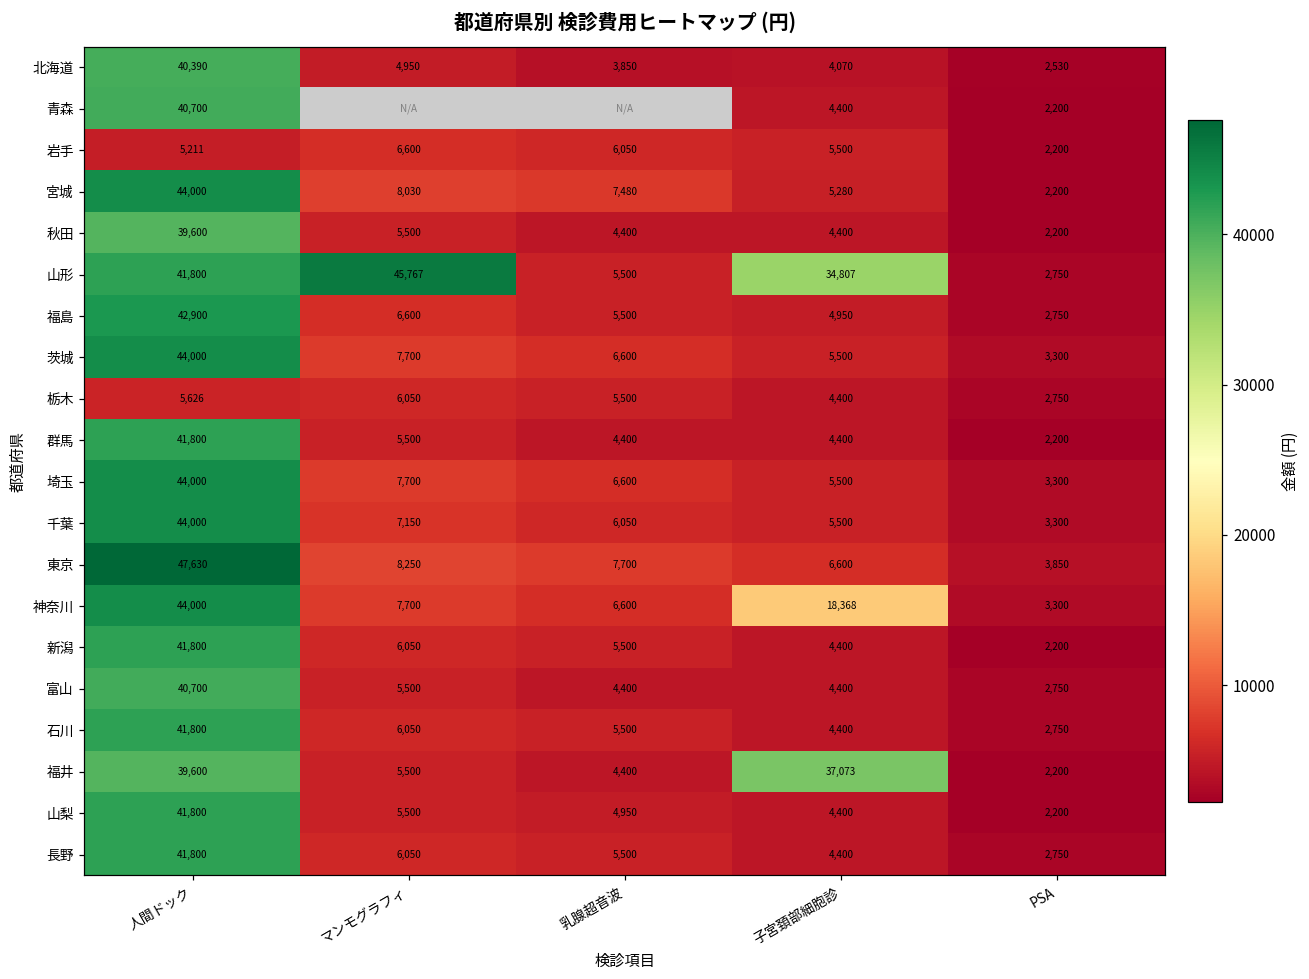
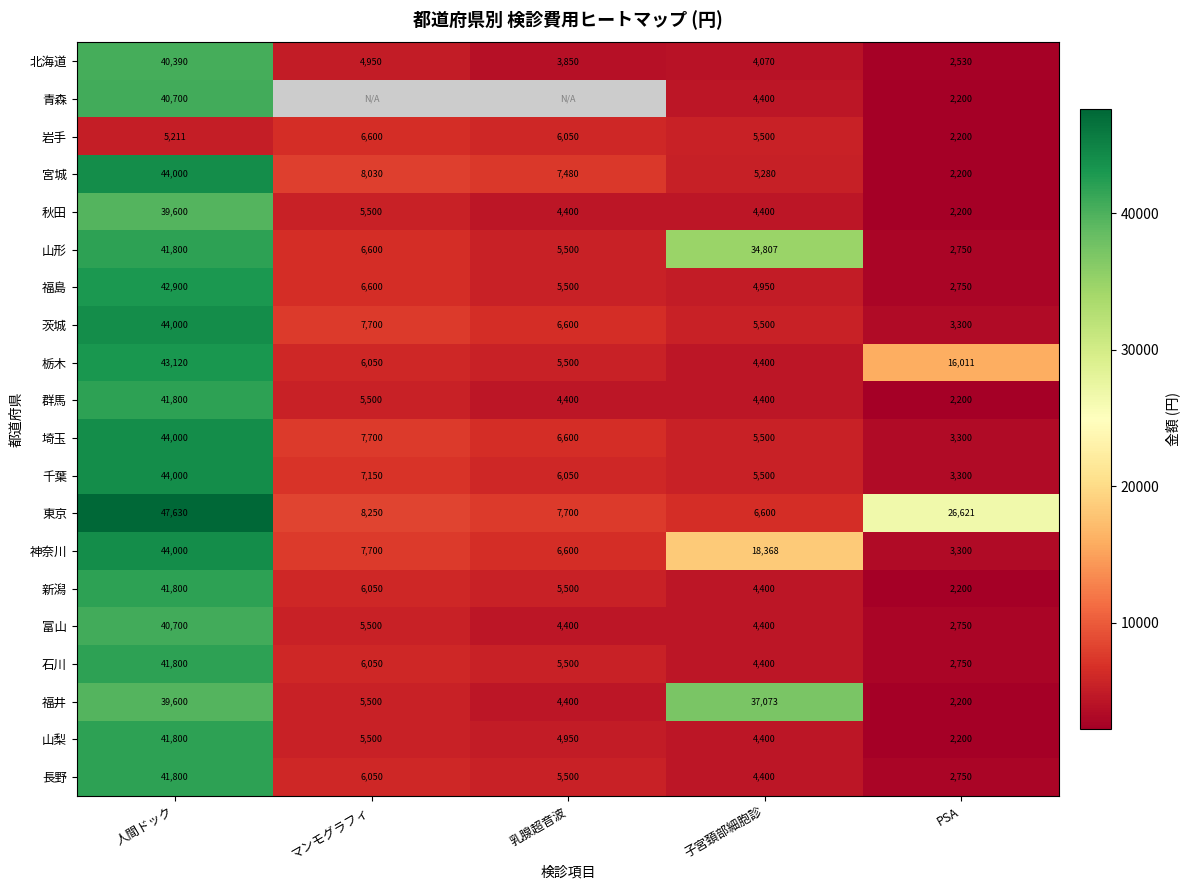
山形, マンモグラフィ: 45,767 -> 6,600
栃木, 人間ドック: 5,626 -> 43,120
栃木, PSA: 2,750 -> 16,011
東京, PSA: 3,850 -> 26,621
